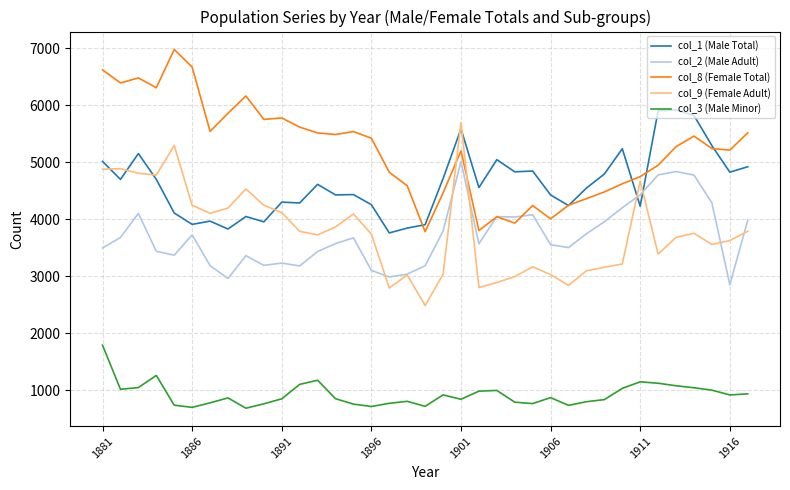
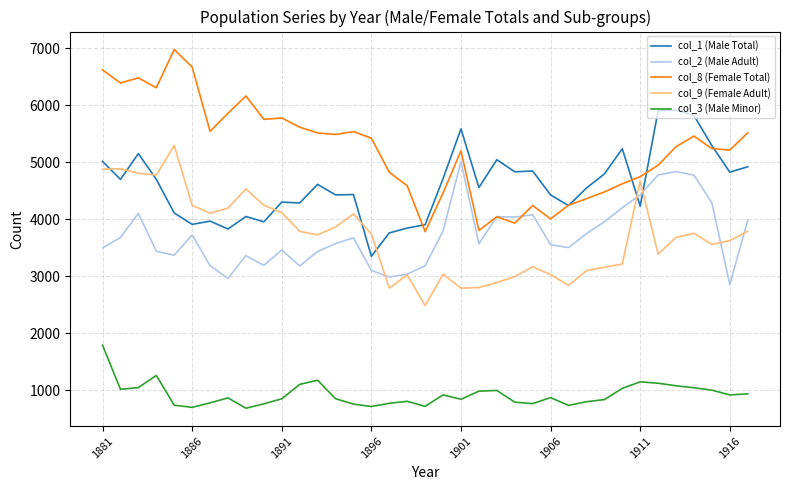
col_2 (Male Adult), 1891: 3200 -> 3500
col_1 (Male Total), 1896: 4300 -> 3400
col_9 (Female Adult), 1901: 5700 -> 2800
